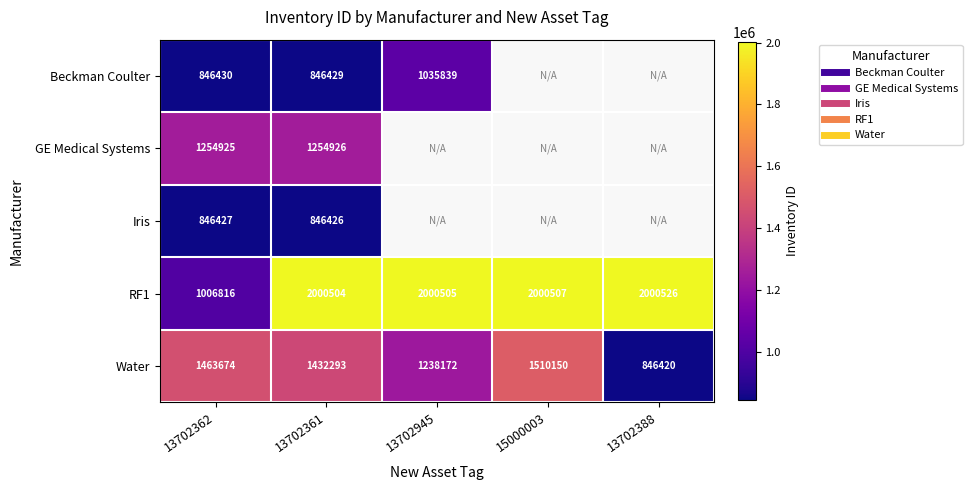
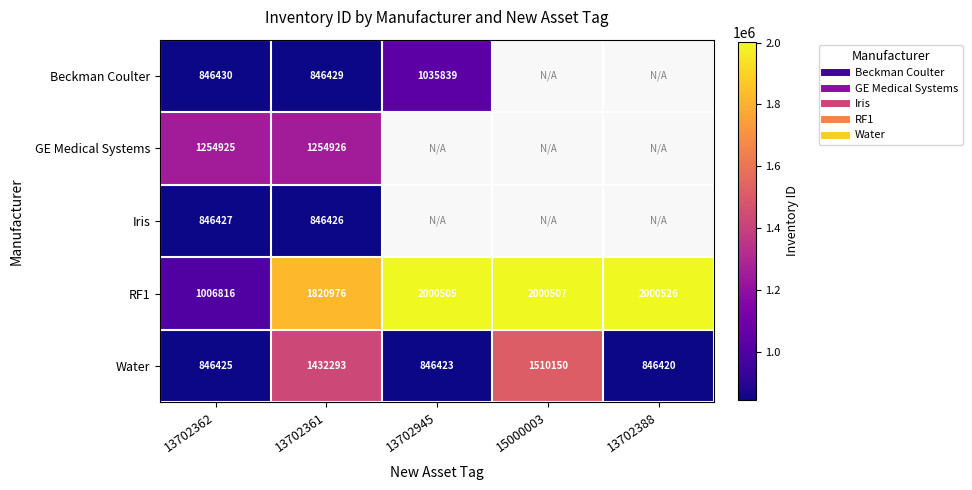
RF1, 13702361: 2000504 -> 1820976
Water, 13702362: 1463674 -> 846425
Water, 13702945: 1238172 -> 846423
